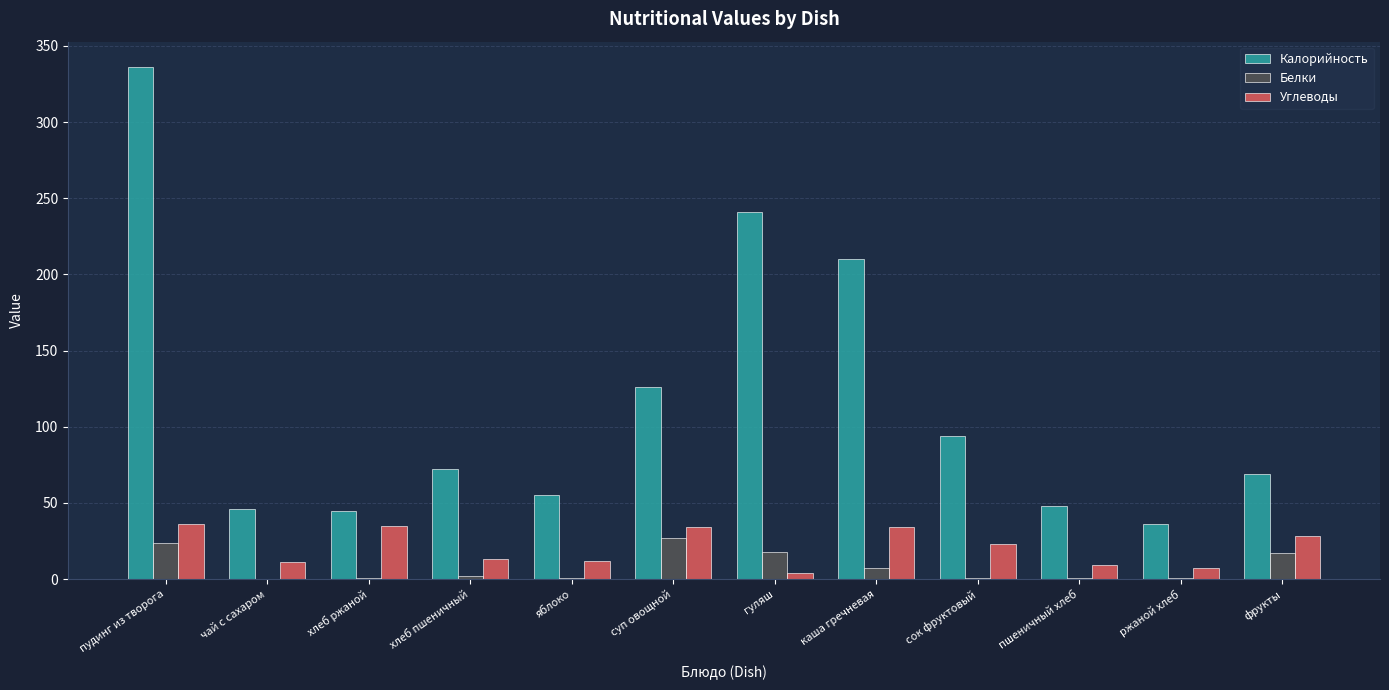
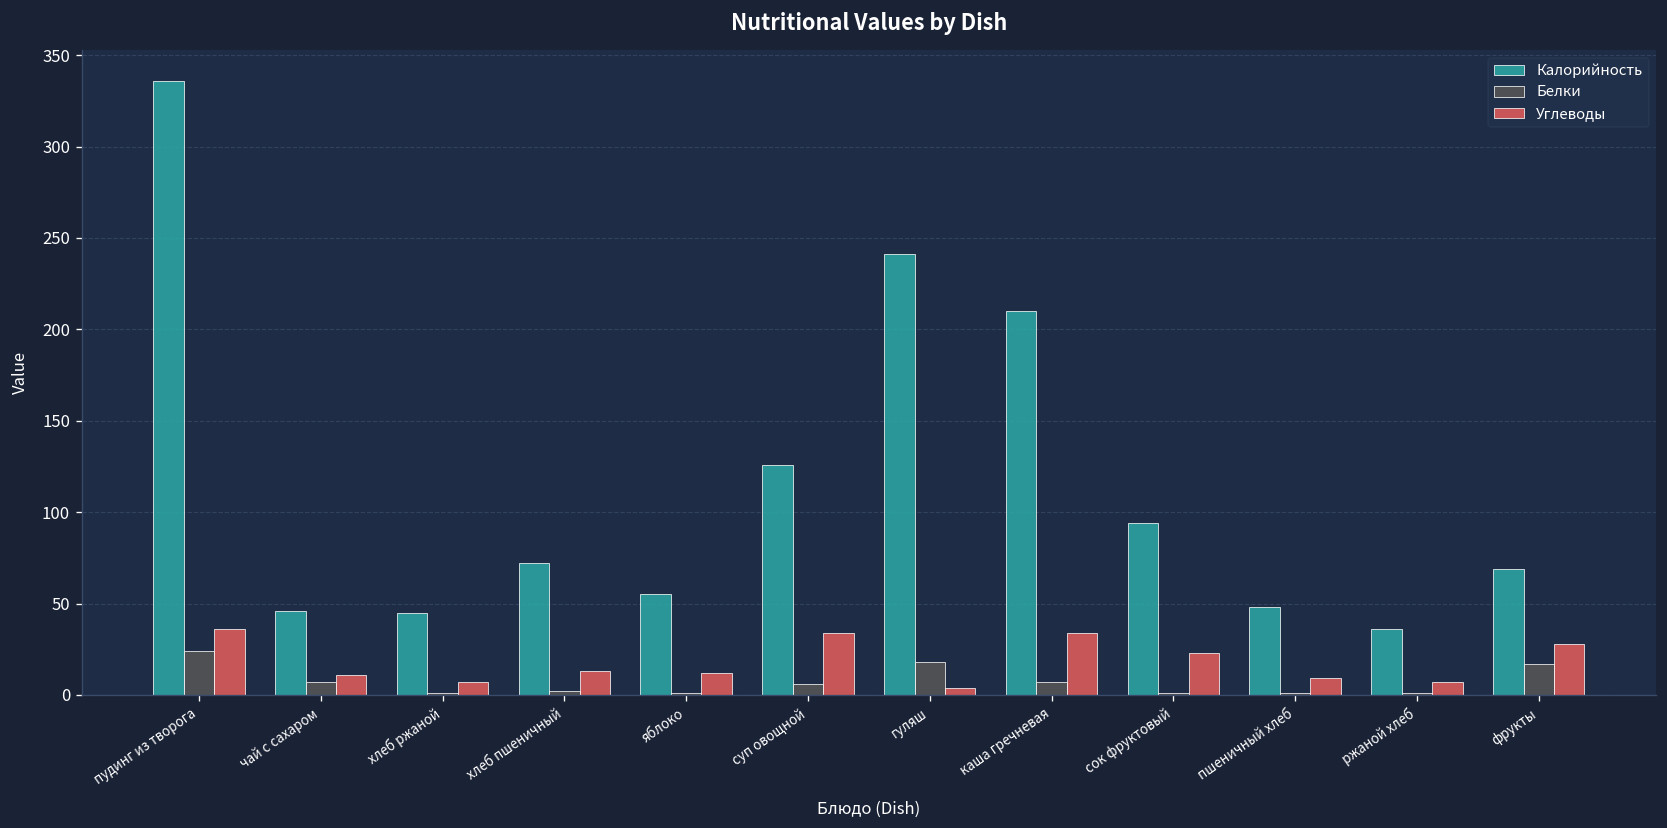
Белки, чай с сахаром: 0 -> 7
Углеводы, хлеб ржаной: 35 -> 7
Белки, суп овощной: 27 -> 6
